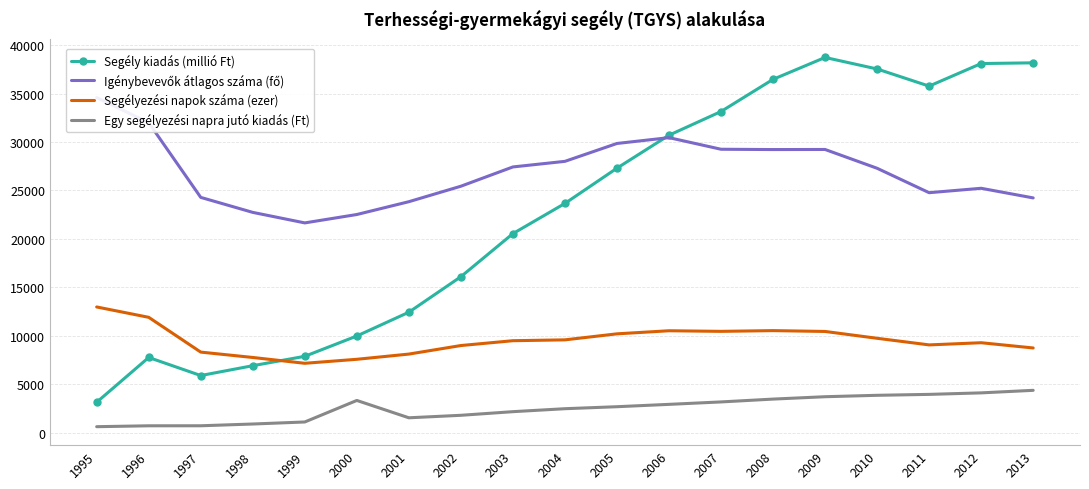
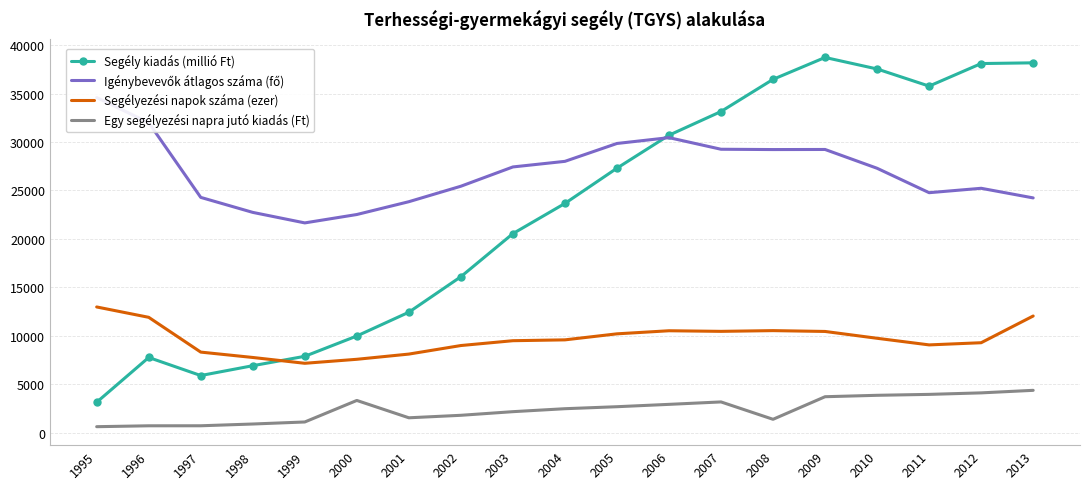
Egy segélyezési napra jutó kiadás (Ft), 2008: 3000 -> 1000
Segélyezési napok száma (ezer), 2013: 9000 -> 12000
